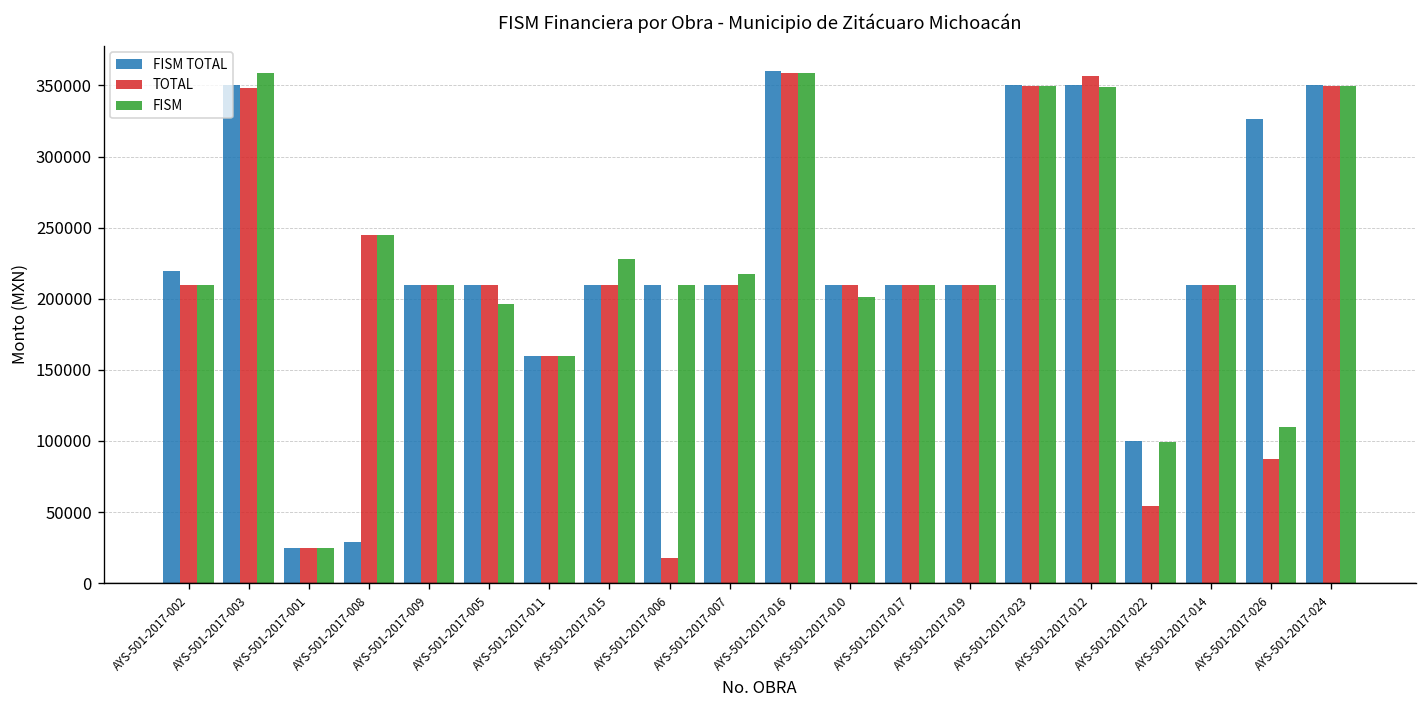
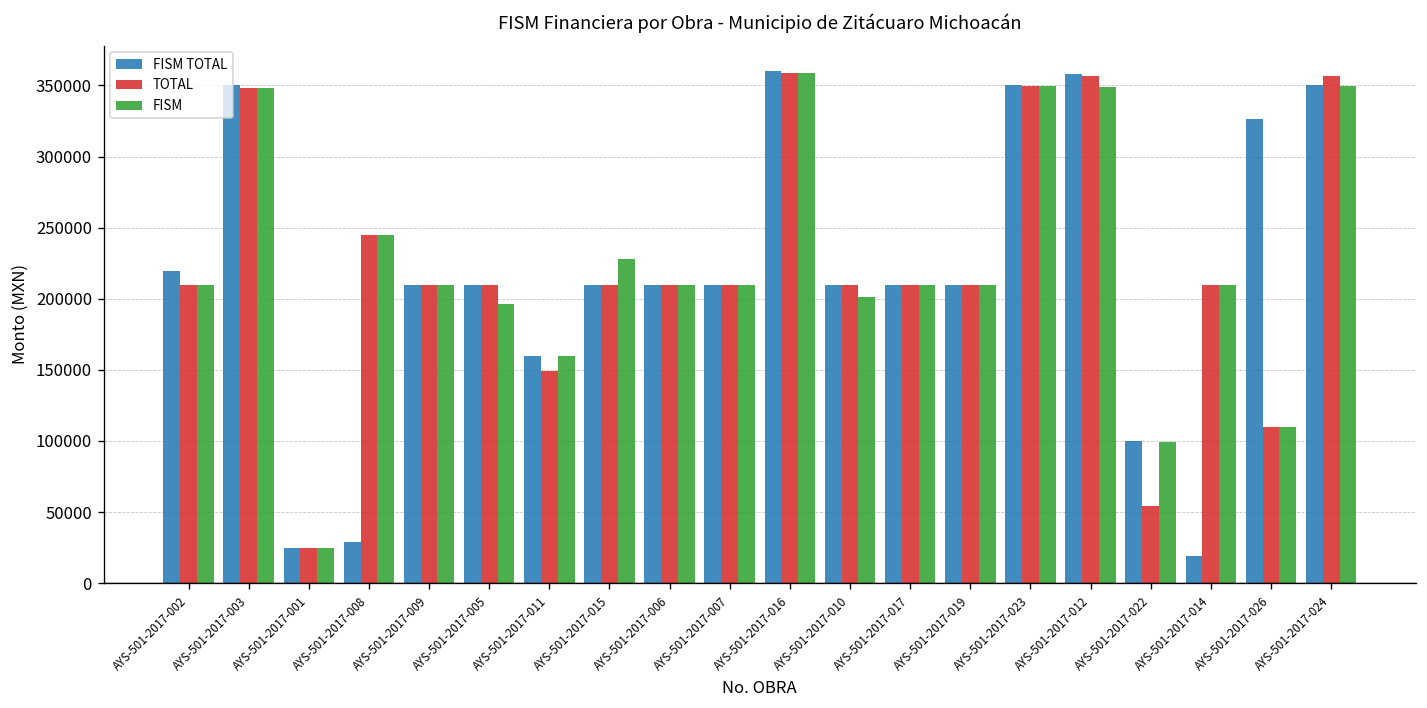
FISM, AYS-501-2017-003: 359000 -> 348000
TOTAL, AYS-501-2017-011: 160000 -> 149000
TOTAL, AYS-501-2017-006: 18000 -> 210000
FISM, AYS-501-2017-007: 217000 -> 210000
FISM TOTAL, AYS-501-2017-012: 350000 -> 358000
FISM TOTAL, AYS-501-2017-014: 210000 -> 19000
TOTAL, AYS-501-2017-026: 88000 -> 110000
TOTAL, AYS-501-2017-024: 350000 -> 357000
